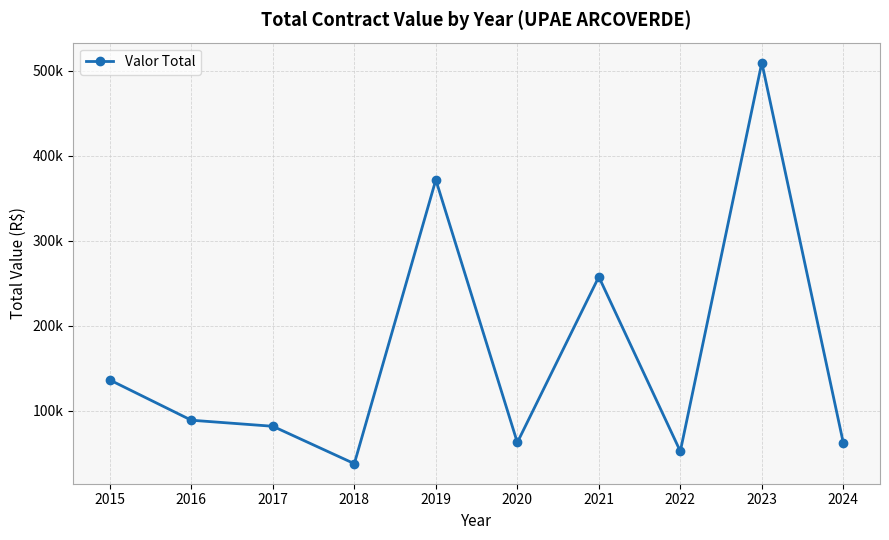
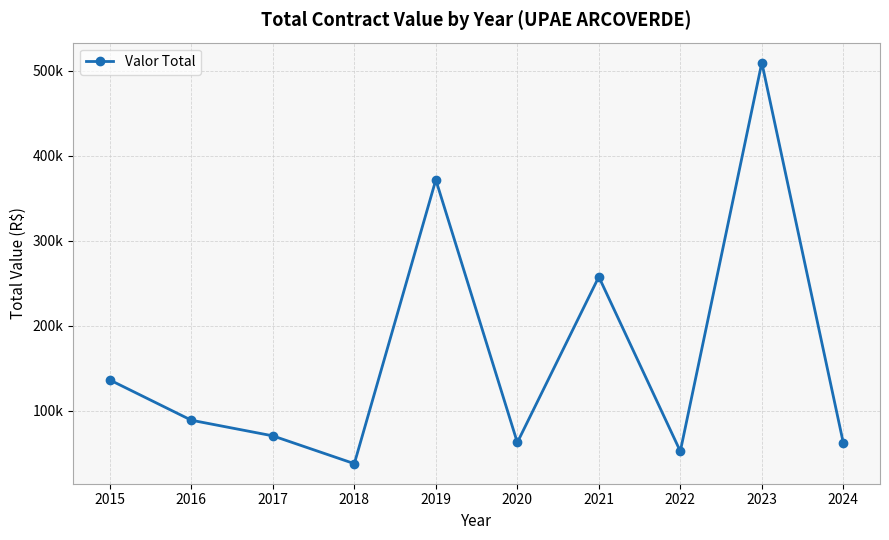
2017: 80000 -> 70000
